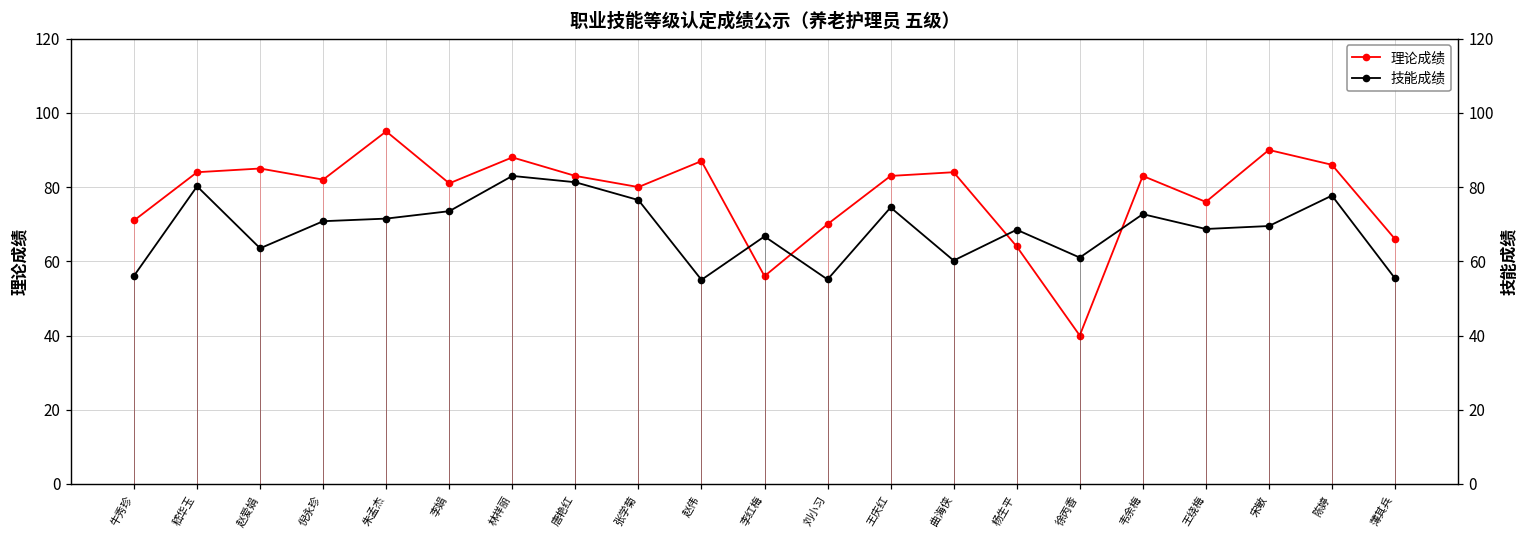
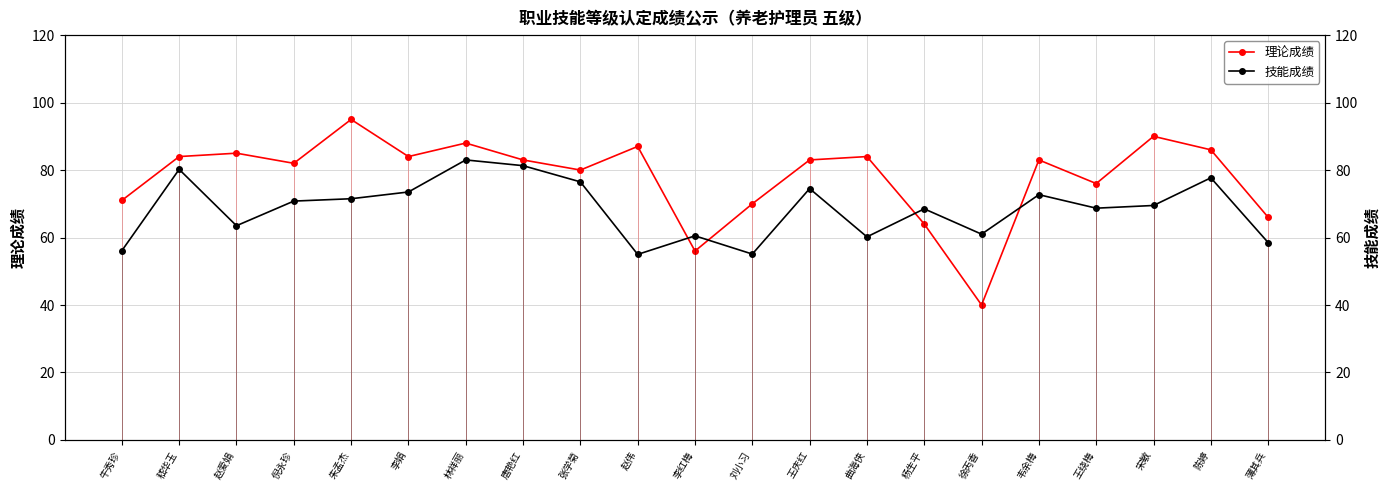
理论成绩, 李娟: 81 -> 84
技能成绩, 李红梅: 67 -> 61
技能成绩, 薄其兵: 55 -> 59
